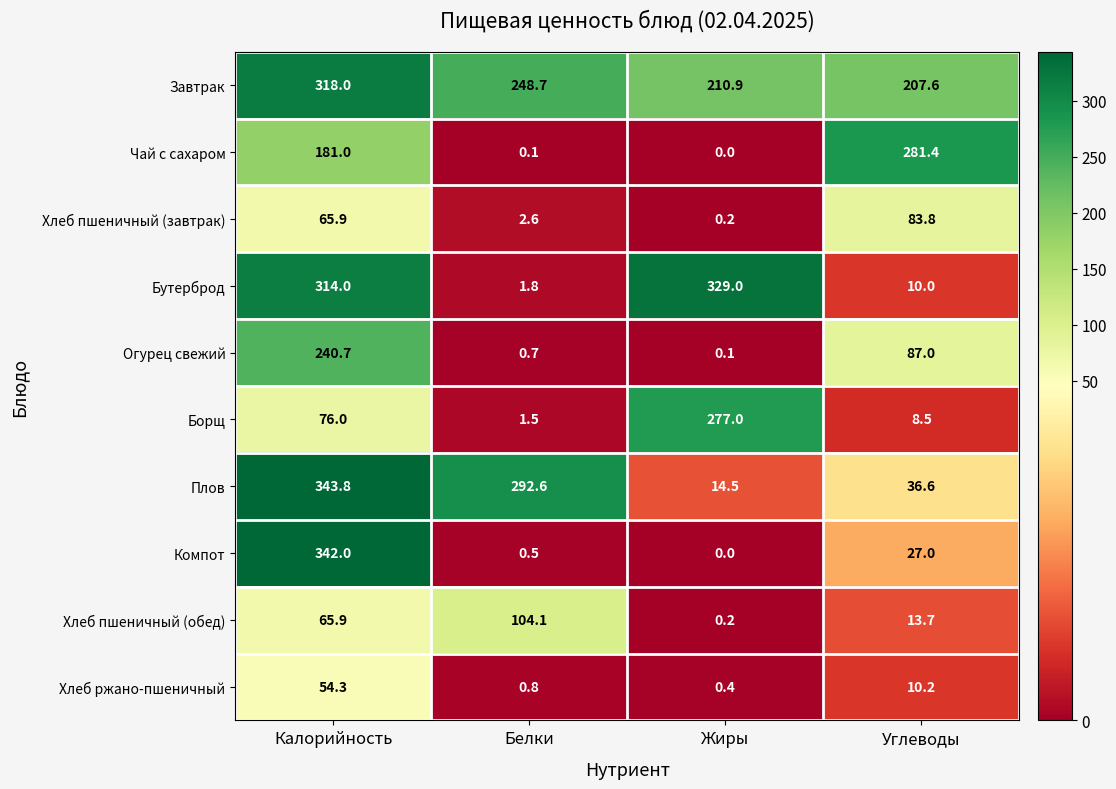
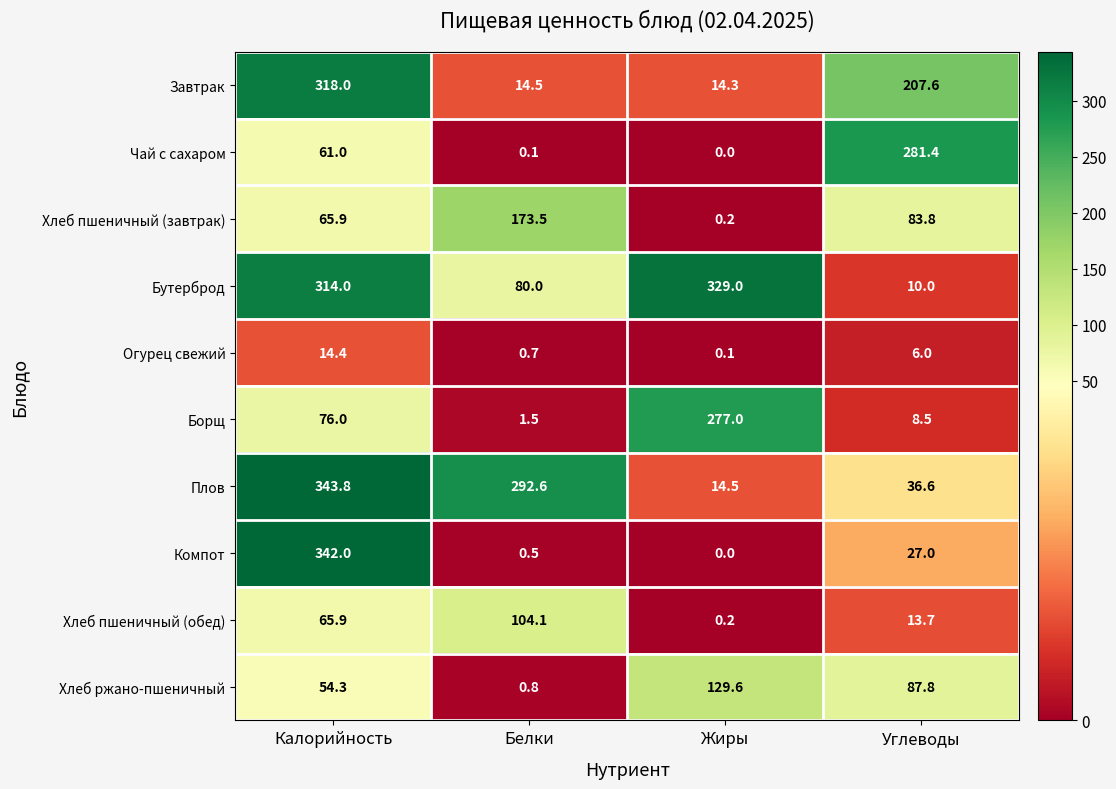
Завтрак, Белки: 248.7 -> 14.5
Завтрак, Жиры: 210.9 -> 14.3
Чай с сахаром, Калорийность: 181.0 -> 61.0
Хлеб пшеничный (завтрак), Белки: 2.6 -> 173.5
Бутерброд, Белки: 1.8 -> 80.0
Огурец свежий, Калорийность: 240.7 -> 14.4
Огурец свежий, Углеводы: 87.0 -> 6.0
Хлеб ржано-пшеничный, Жиры: 0.4 -> 129.6
Хлеб ржано-пшеничный, Углеводы: 10.2 -> 87.8
